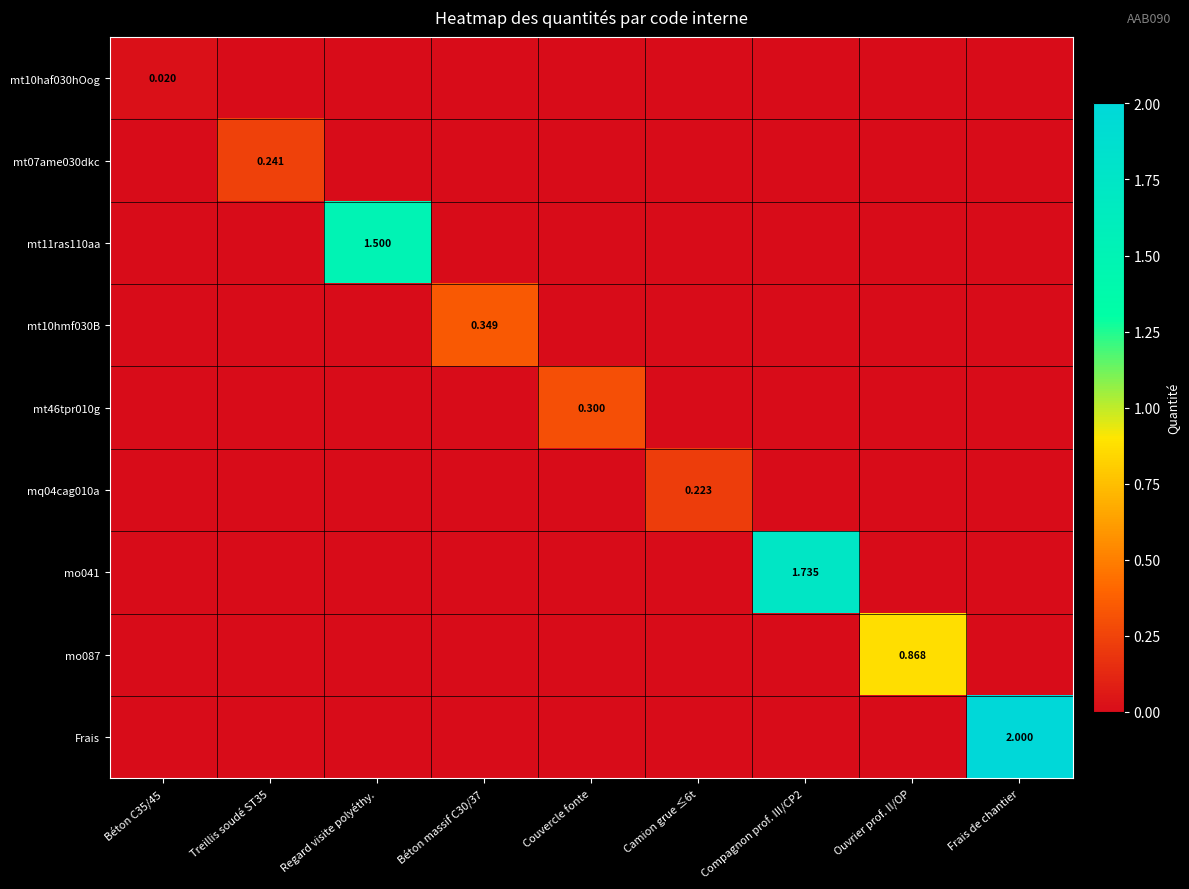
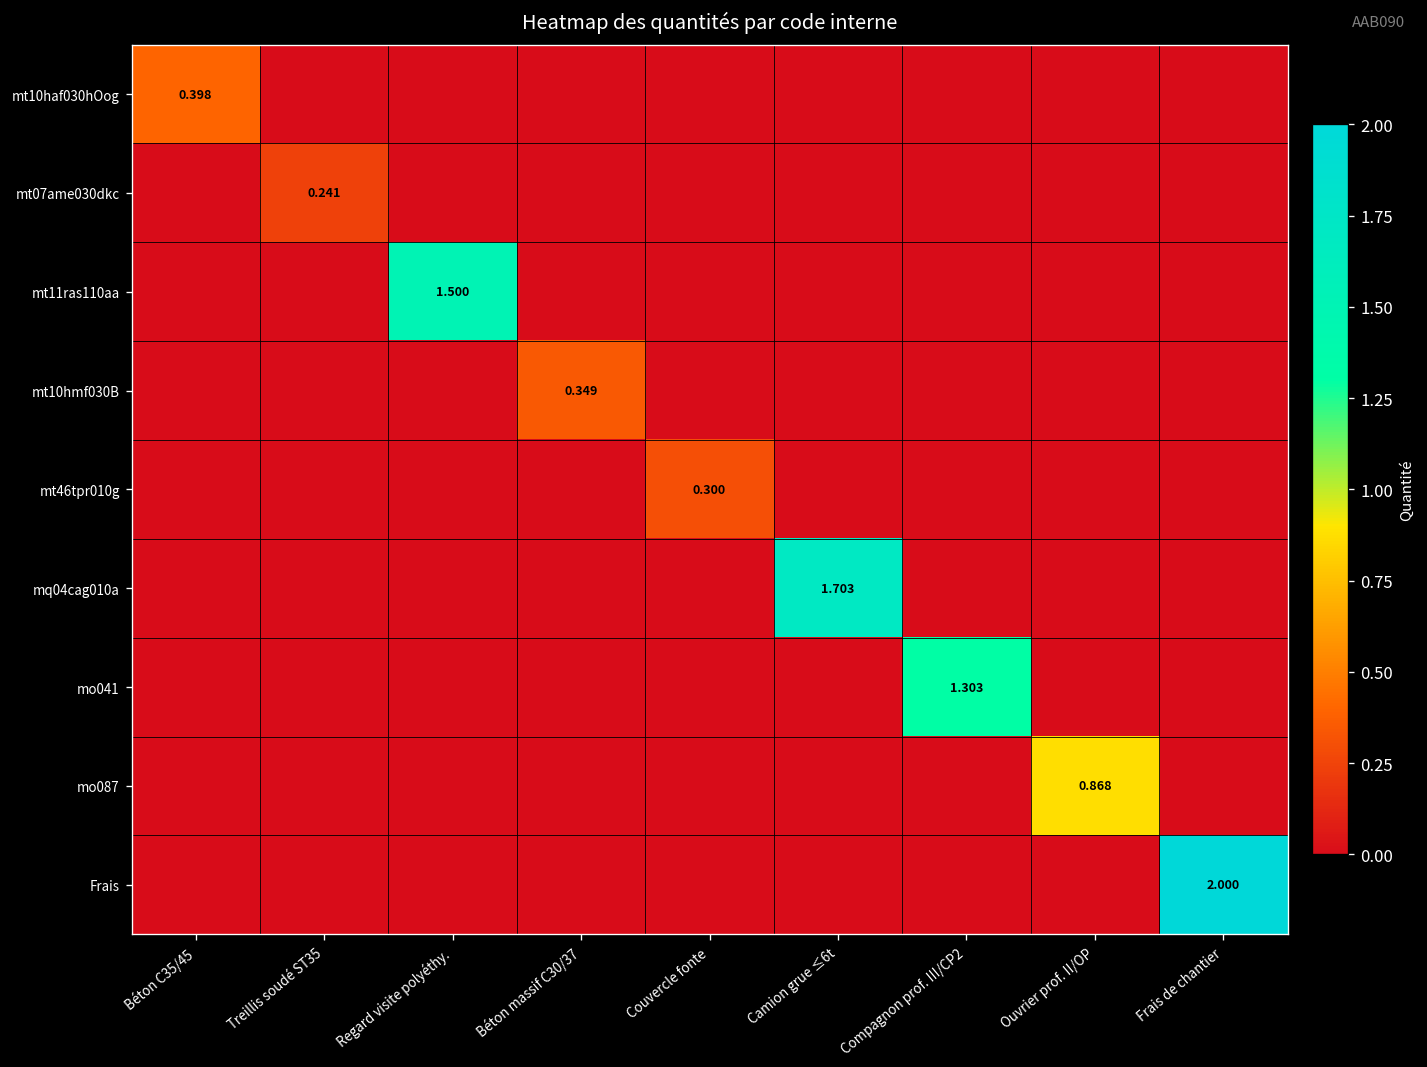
mt10haf030hOog, Béton C35/45: 0.020 -> 0.398
mq04cag010a, Camion grue ≤6t: 0.223 -> 1.703
mo041, Compagnon prof. III/CP2: 1.735 -> 1.303
